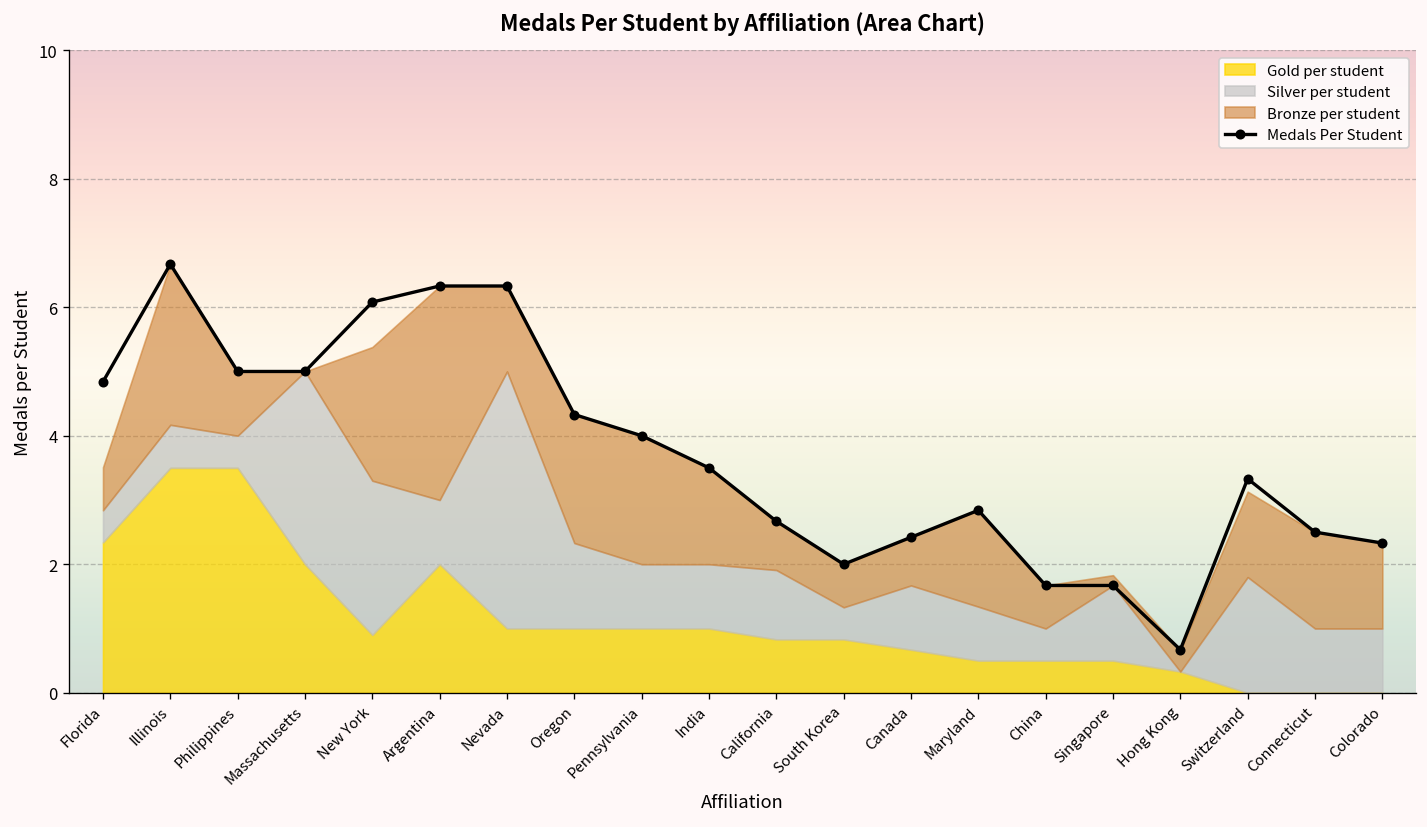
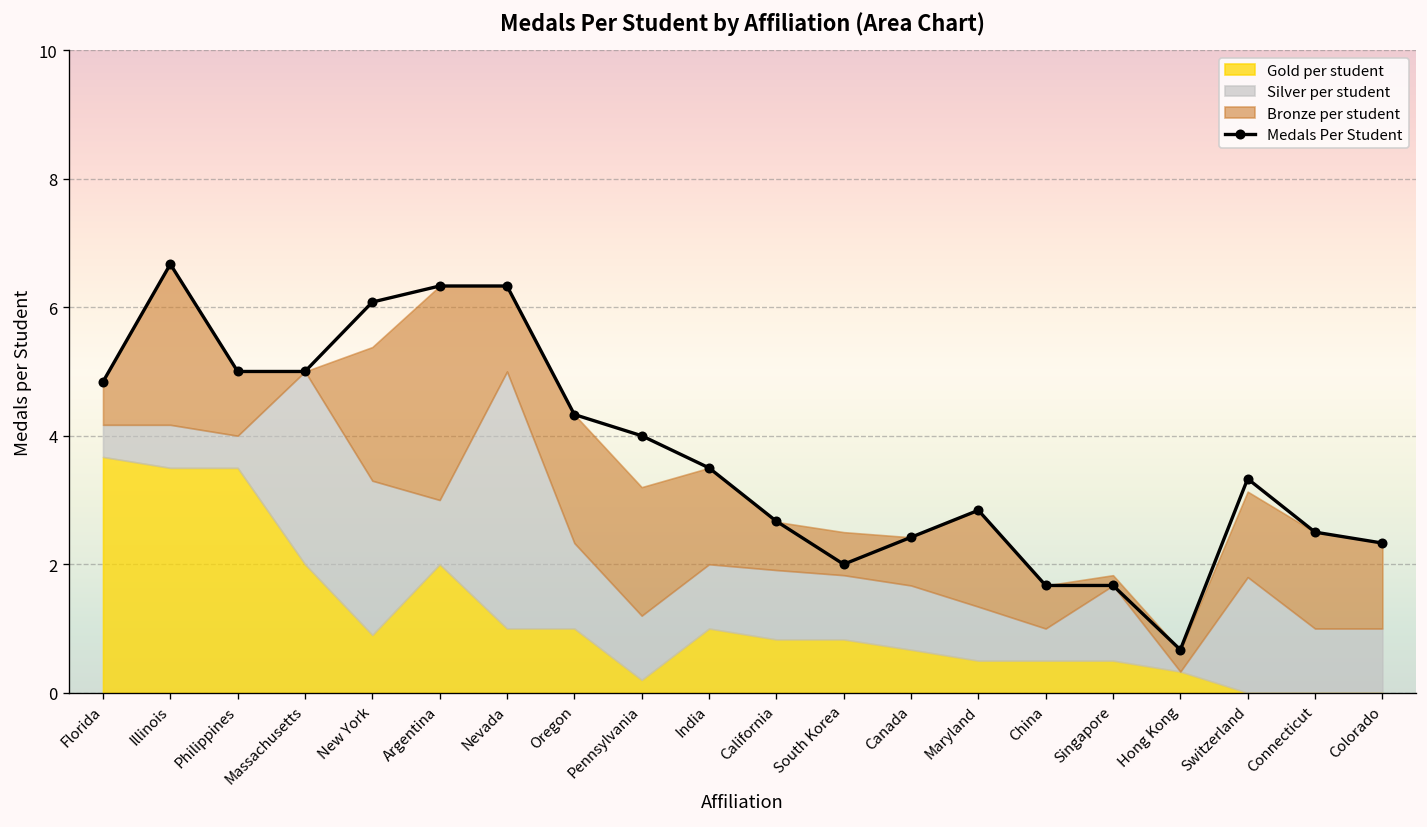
Gold per student, Florida: 2.3 -> 3.7
Gold per student, Pennsylvania: 1.0 -> 0.2
Silver per student, South Korea: 0.5 -> 1.0
